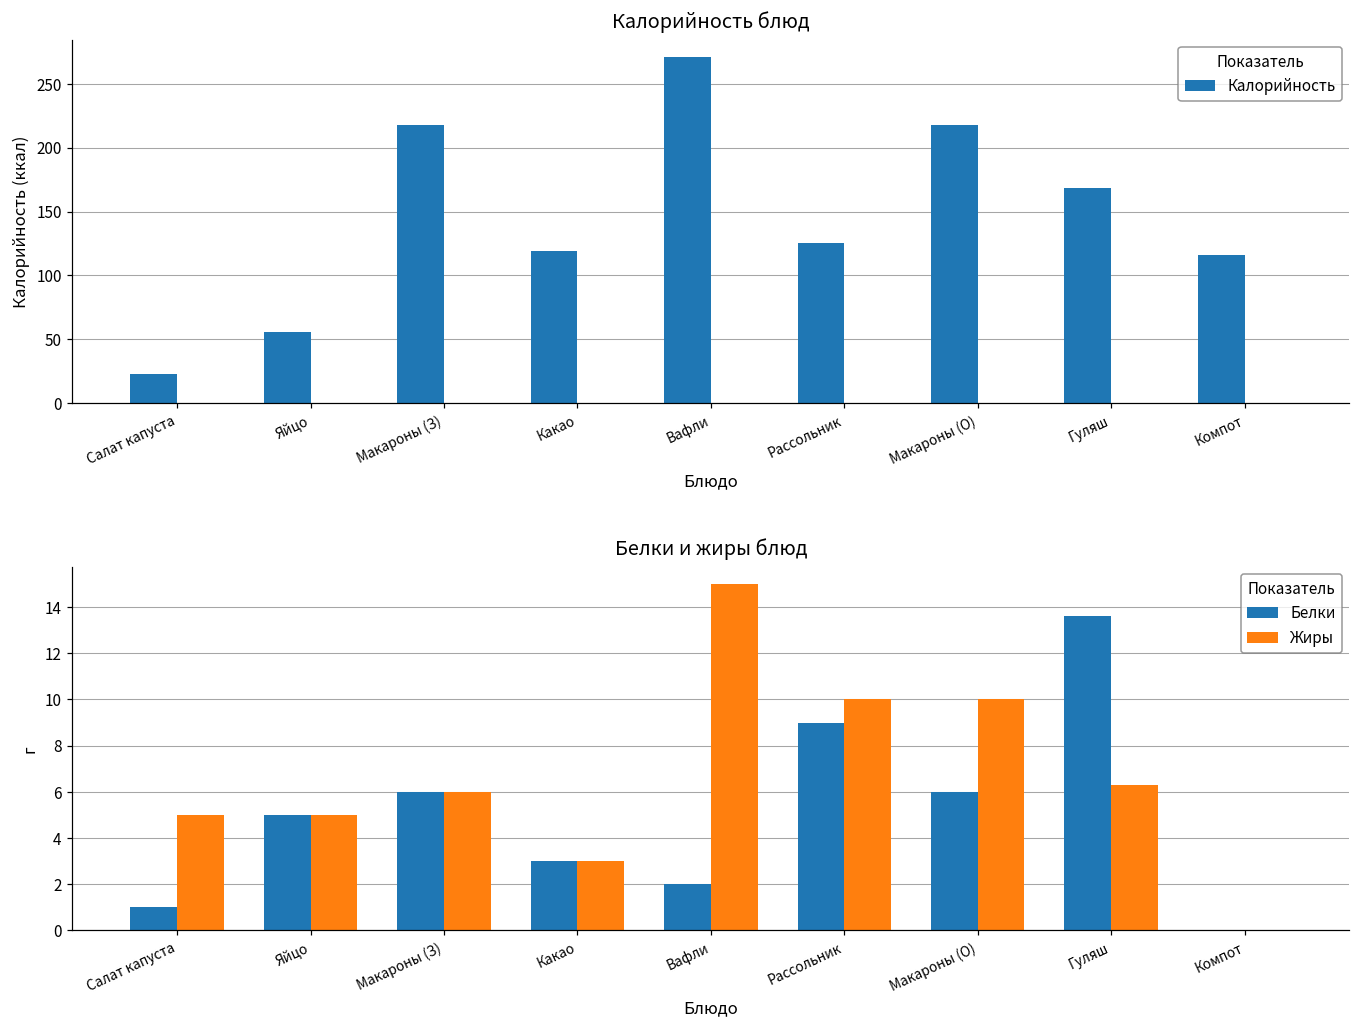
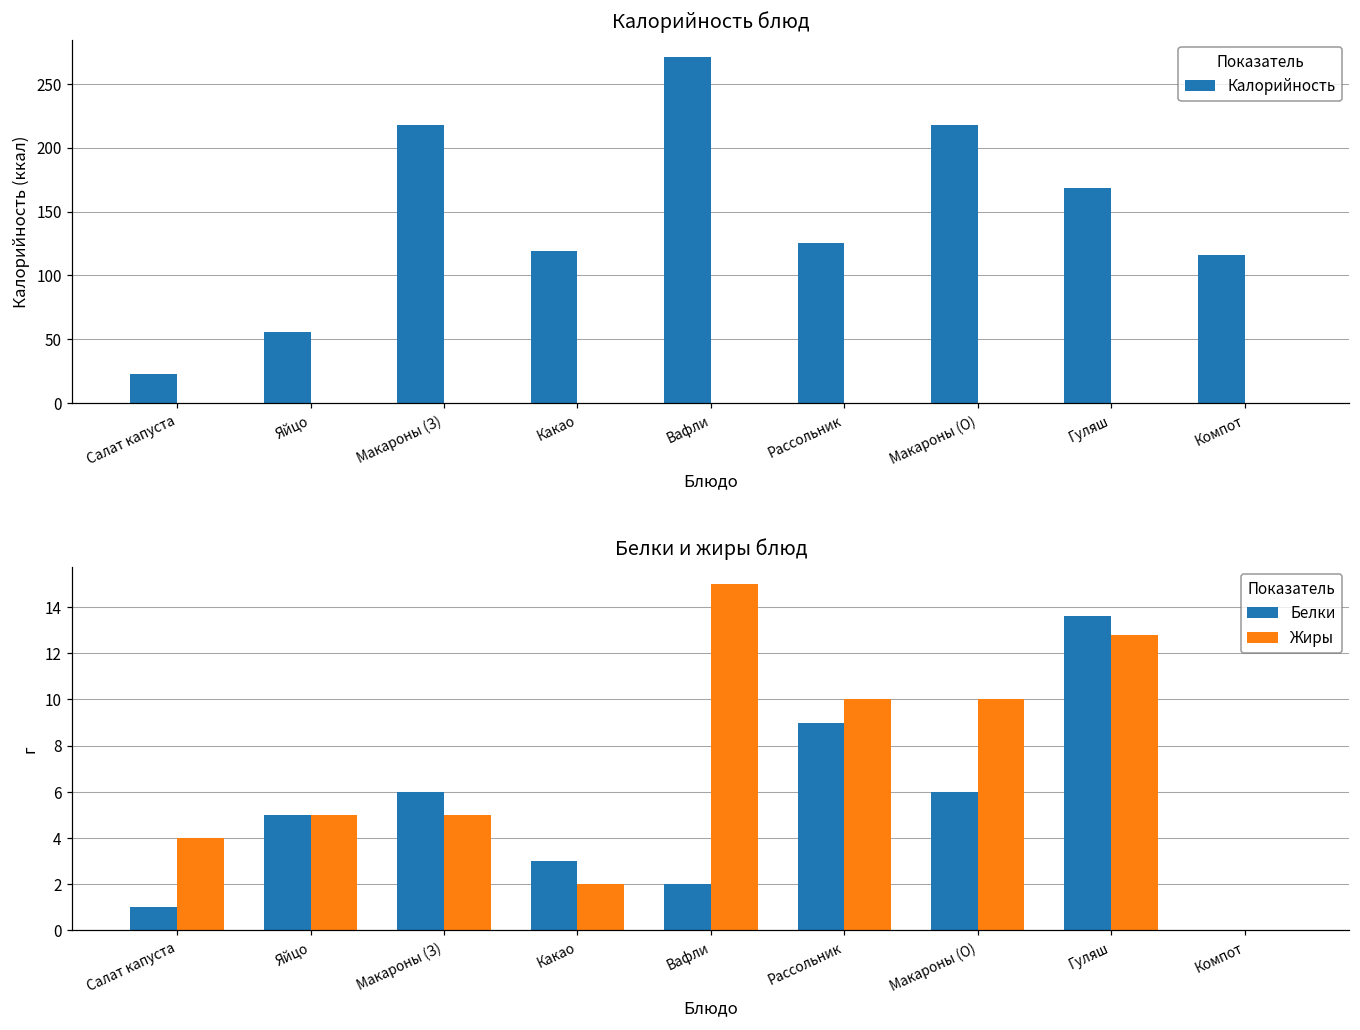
Белки и жиры блюд, Жиры, Салат капуста: 5 -> 4
Белки и жиры блюд, Жиры, Макароны (З): 6 -> 5
Белки и жиры блюд, Жиры, Какао: 3 -> 2
Белки и жиры блюд, Жиры, Гуляш: 6.3 -> 12.8
